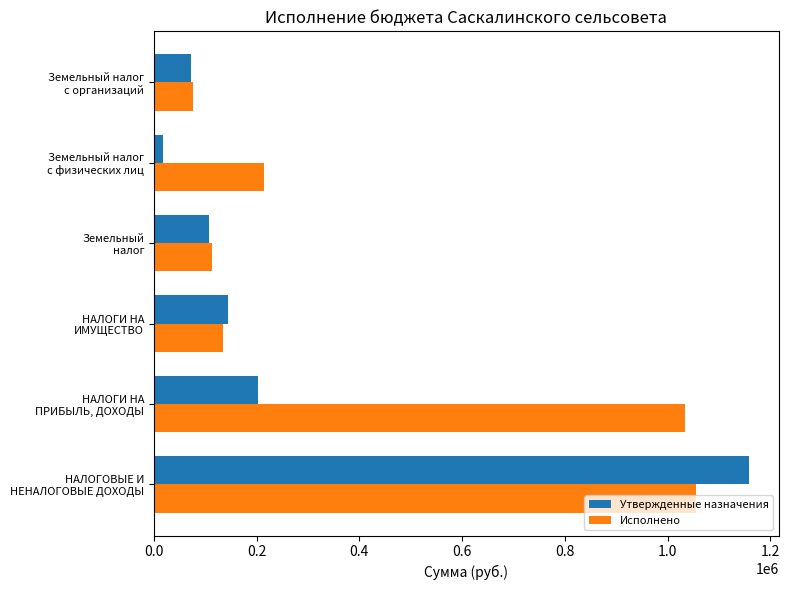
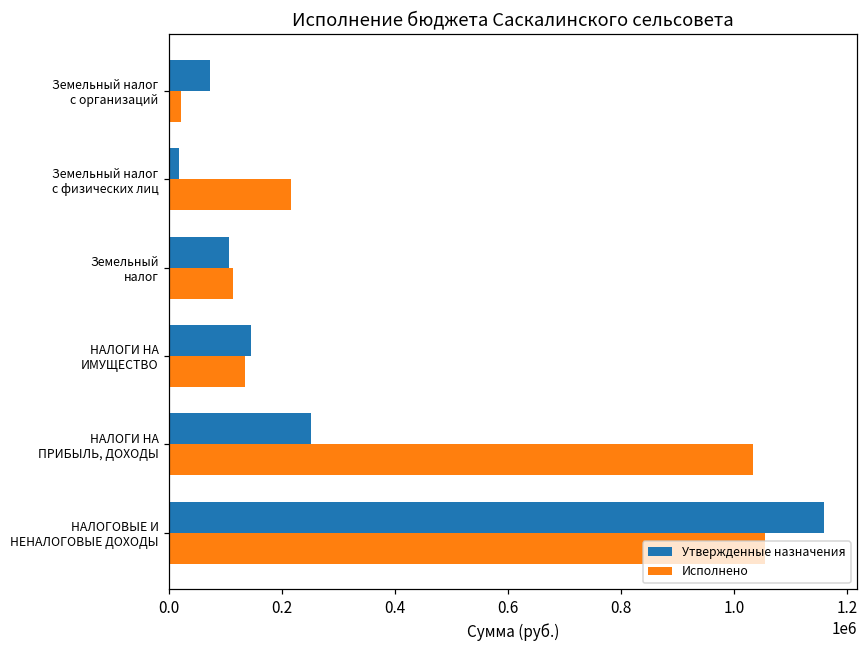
Исполнено, Земельный налог с организаций: 80000 -> 20000
Утвержденные назначения, НАЛОГИ НА ПРИБЫЛЬ, ДОХОДЫ: 200000 -> 250000
